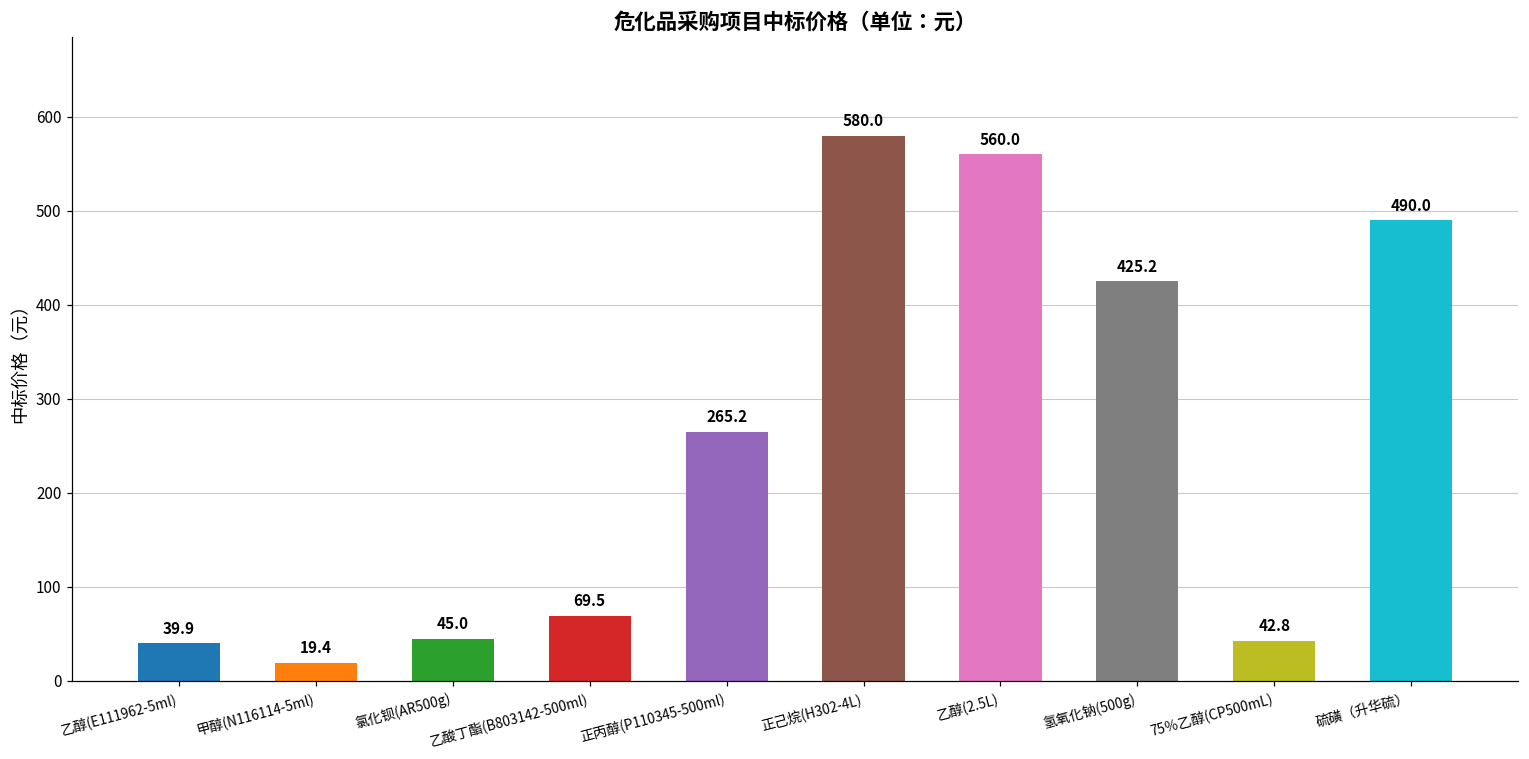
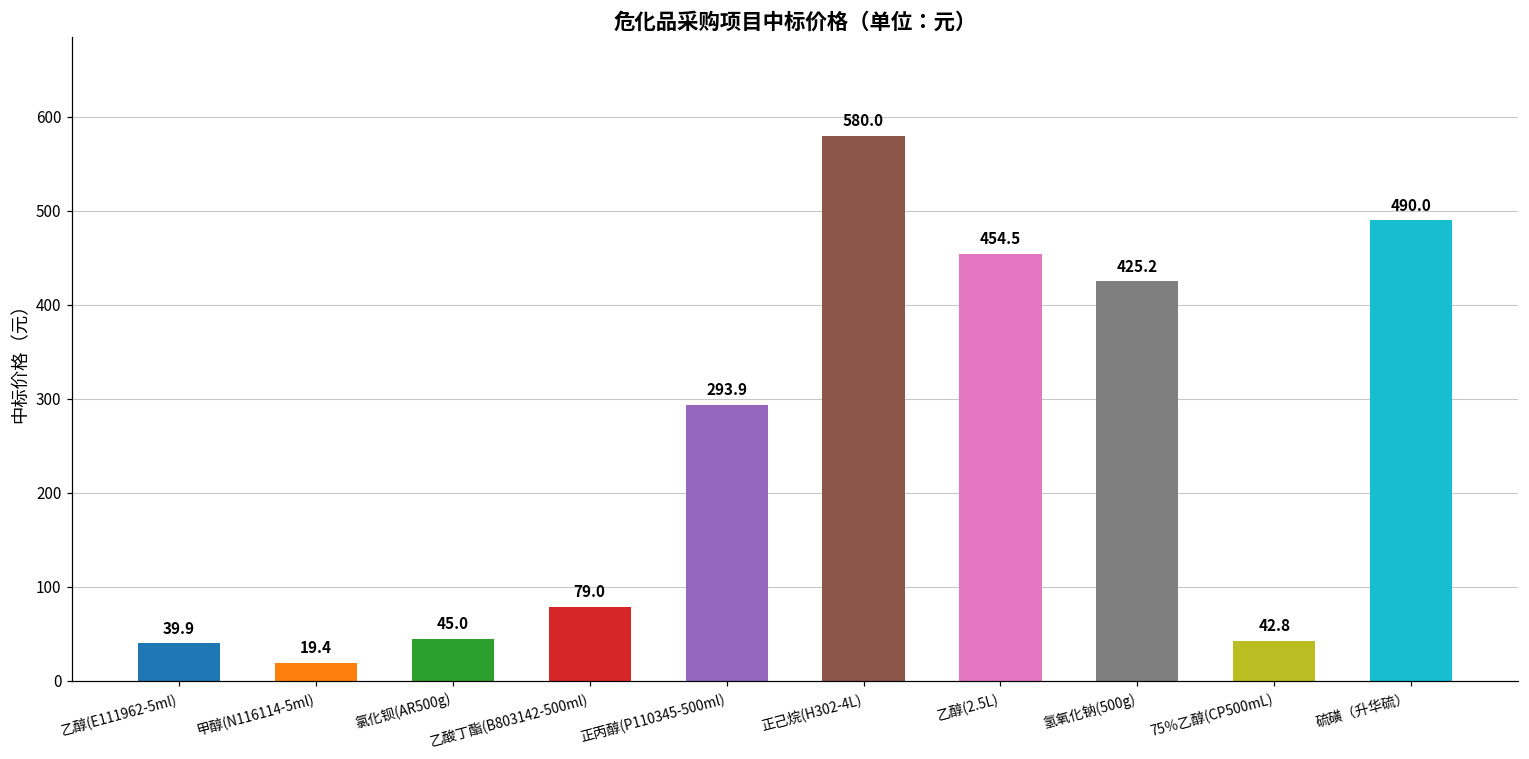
乙酸丁酯(B803142-500ml): 69.5 -> 79.0
正丙醇(P110345-500ml): 265.2 -> 293.9
乙醇(2.5L): 560.0 -> 454.5
